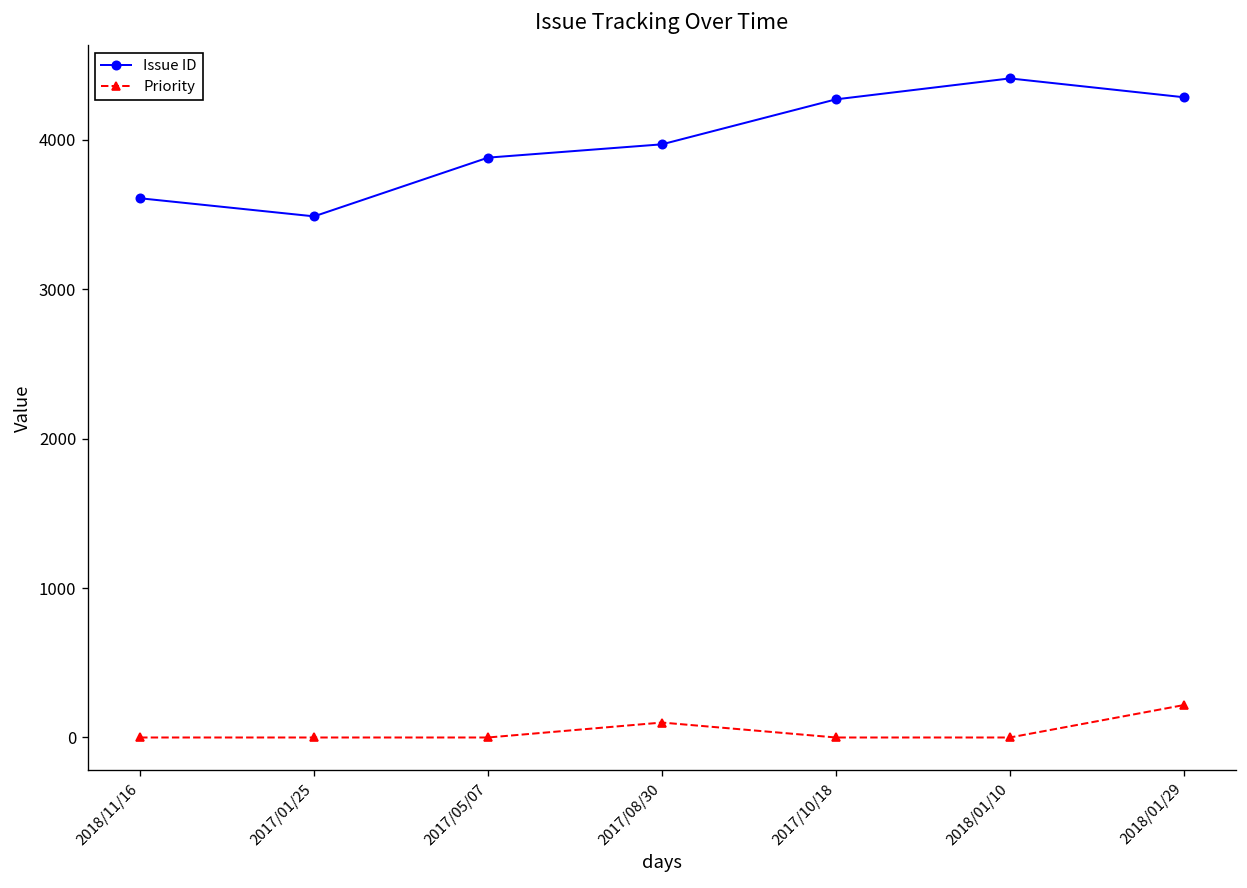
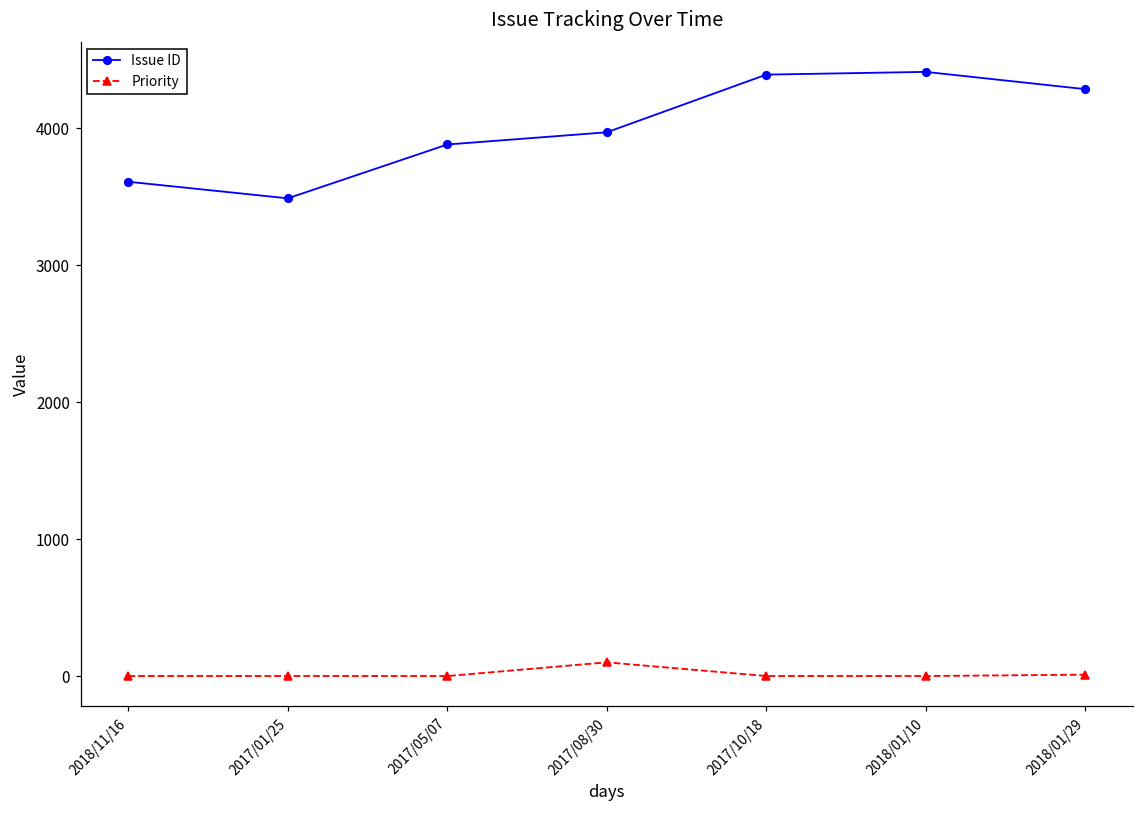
Issue ID, 2017/10/18: 4270 -> 4390
Priority, 2018/01/29: 220 -> 10
